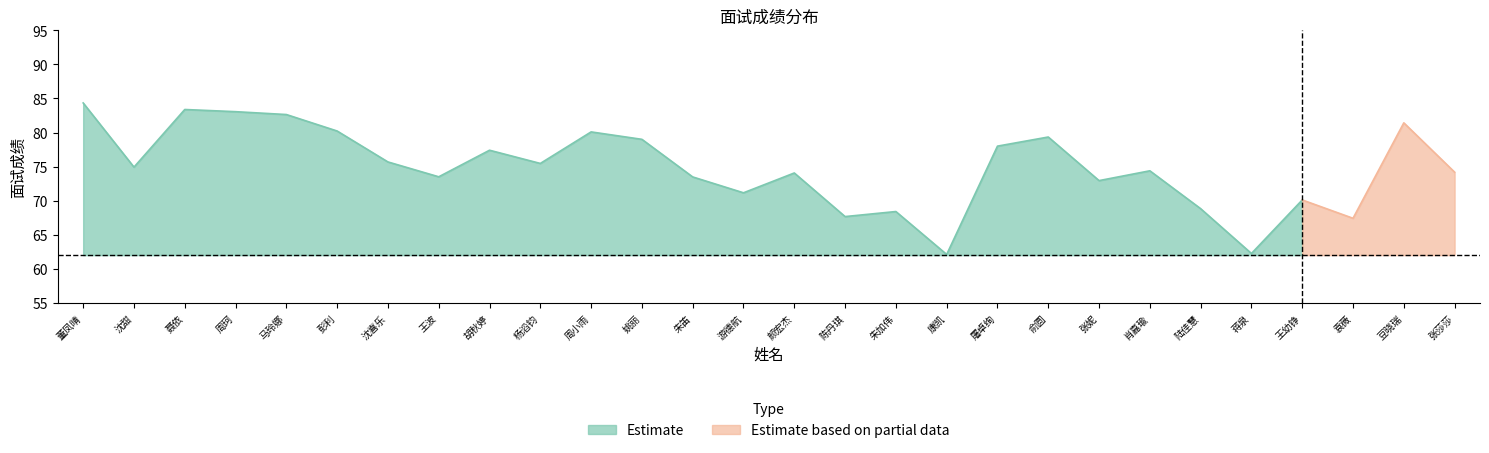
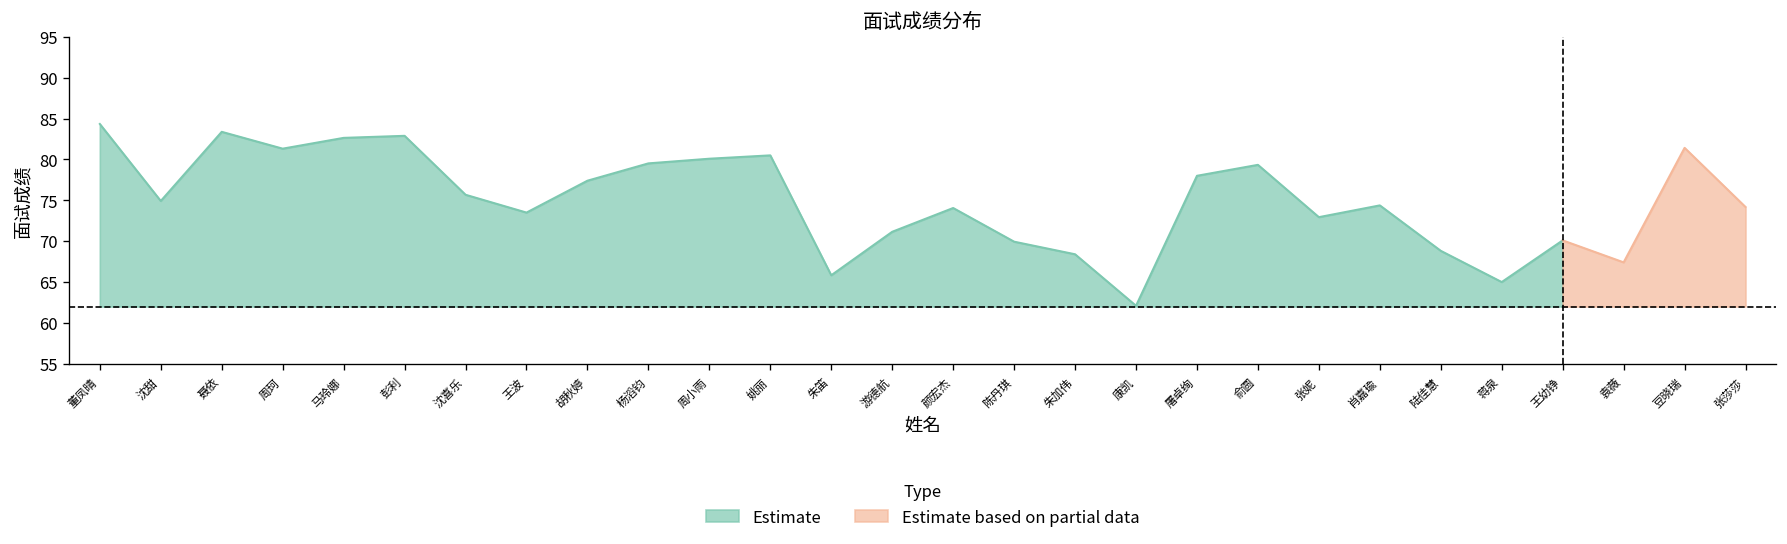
Estimate, 周珂: 83 -> 81
Estimate, 彭利: 80 -> 83
Estimate, 杨滔钧: 75 -> 80
Estimate, 姚丽: 79 -> 81
Estimate, 朱笛: 73 -> 66
Estimate, 陈丹琪: 68 -> 70
Estimate, 蒋泉: 62 -> 65
